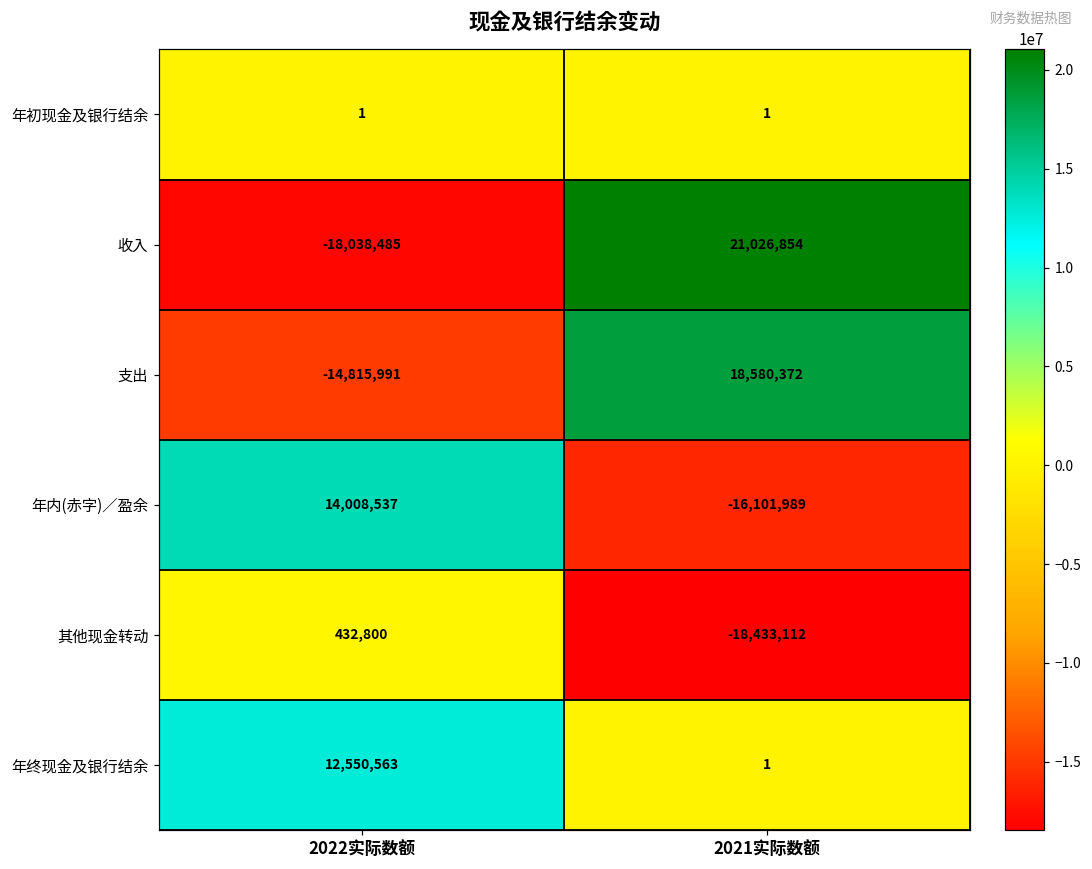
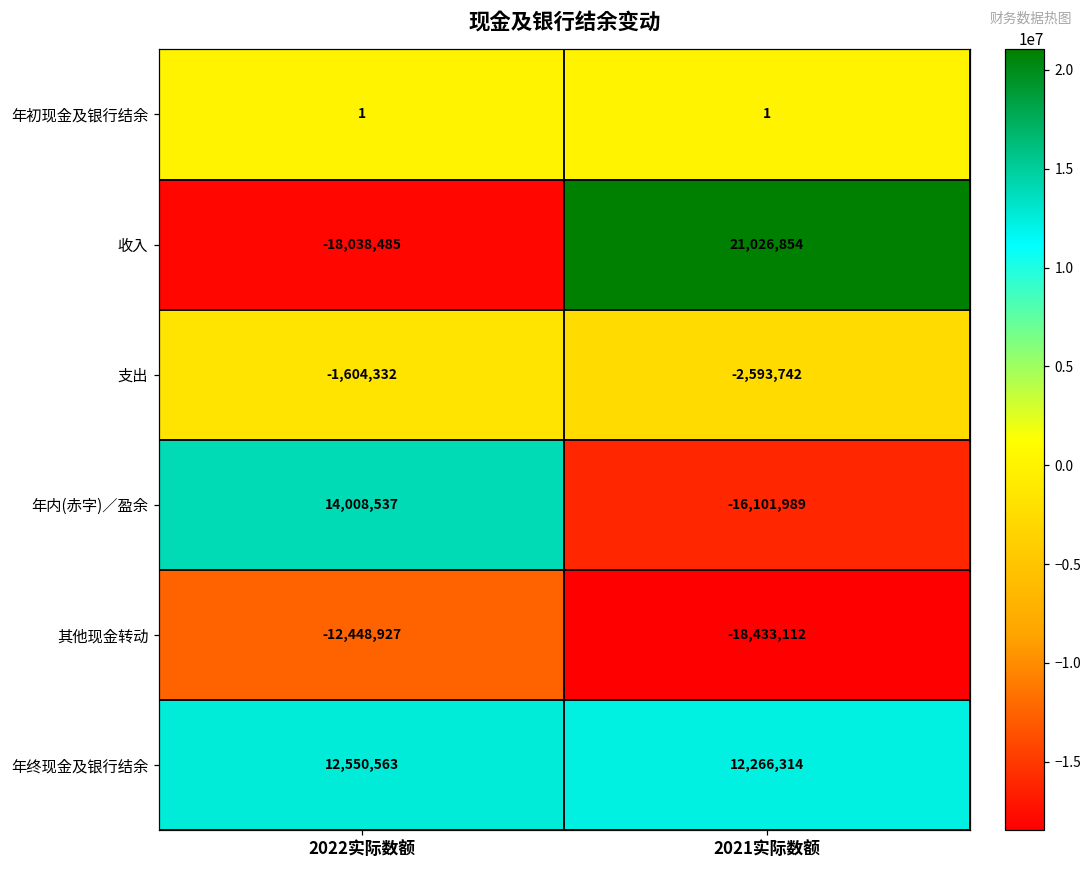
支出, 2022实际数额: -14,815,991 -> -1,604,332
支出, 2021实际数额: 18,580,372 -> -2,593,742
其他现金转动, 2022实际数额: 432,800 -> -12,448,927
年终现金及银行结余, 2021实际数额: 1 -> 12,266,314
